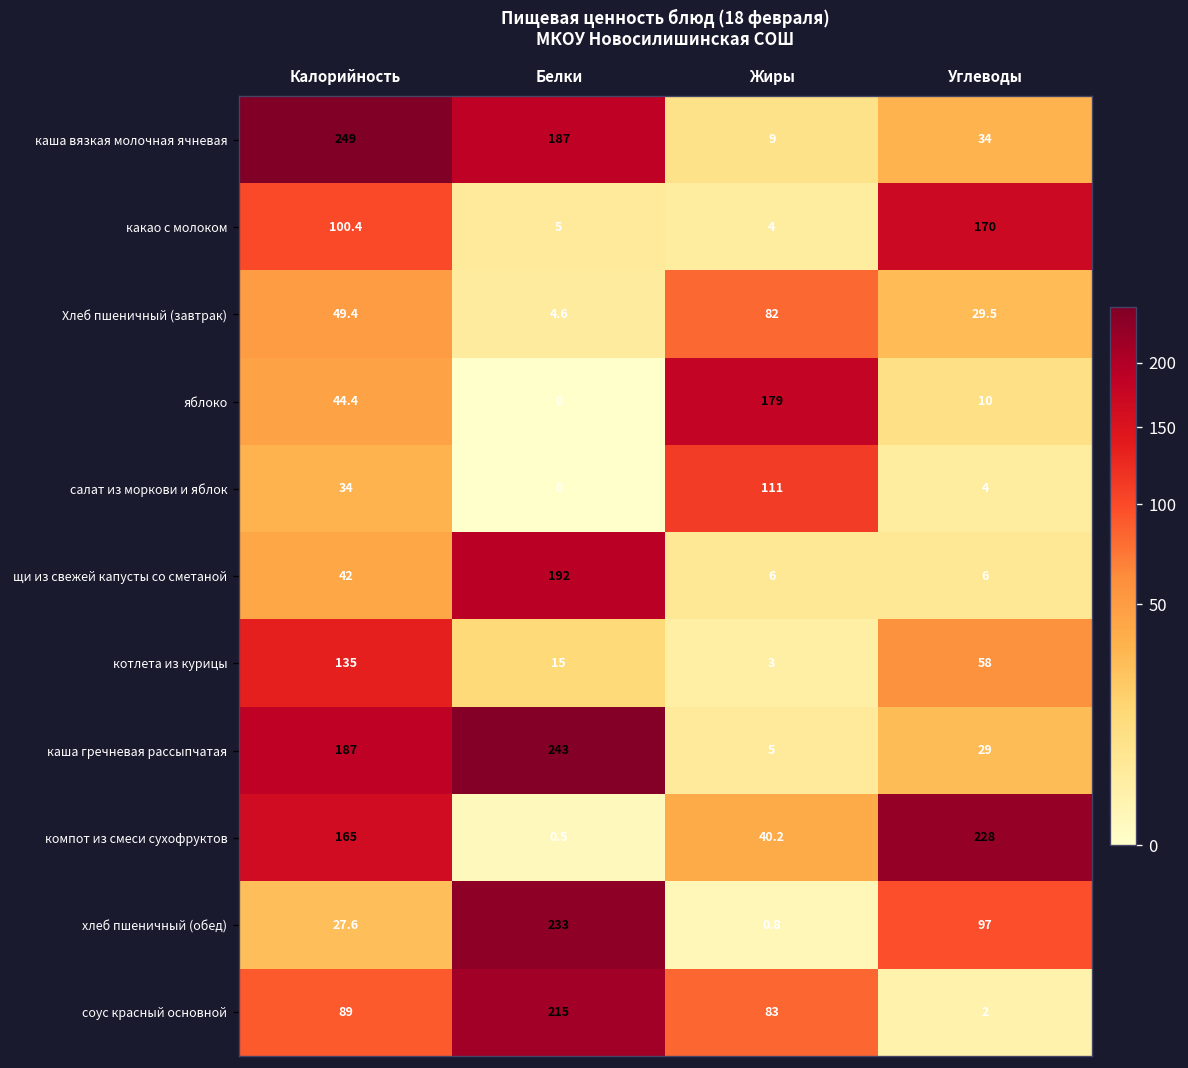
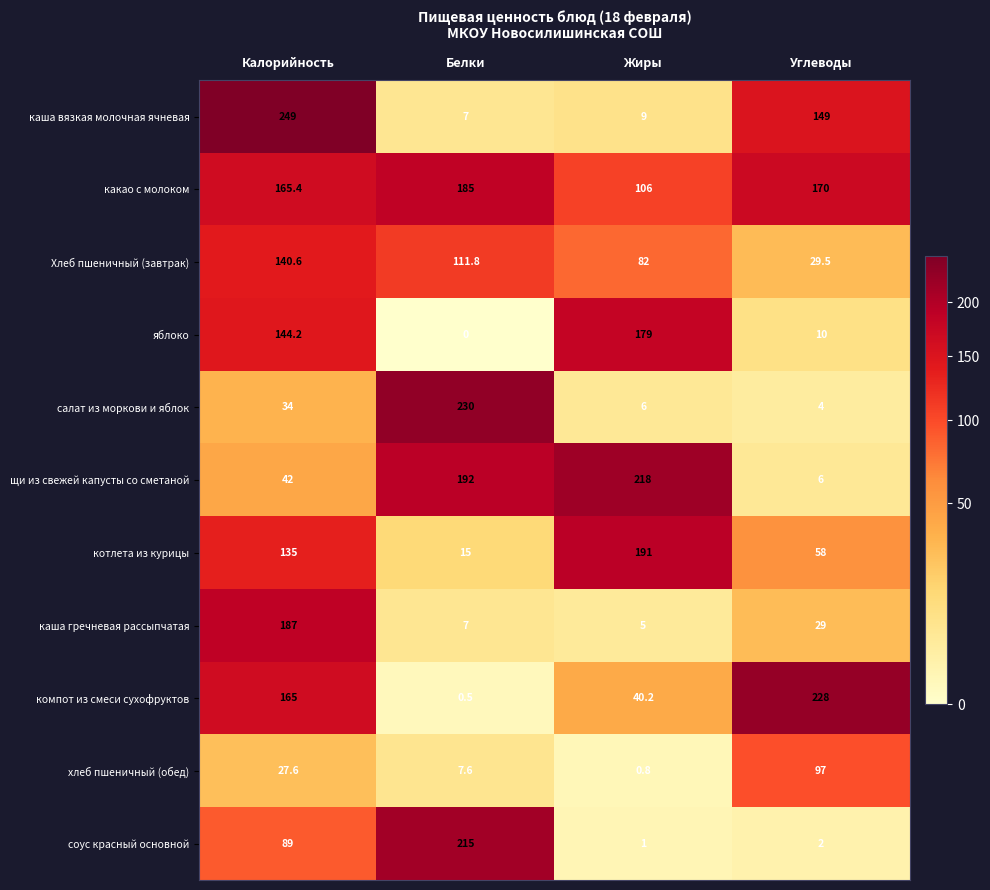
каша вязкая молочная ячневая, Белки: 187 -> 7
каша вязкая молочная ячневая, Углеводы: 34 -> 149
какао с молоком, Калорийность: 100.4 -> 165.4
какао с молоком, Белки: 5 -> 185
какао с молоком, Жиры: 4 -> 106
Хлеб пшеничный (завтрак), Калорийность: 49.4 -> 140.6
Хлеб пшеничный (завтрак), Белки: 4.6 -> 111.8
яблоко, Калорийность: 44.4 -> 144.2
салат из моркови и яблок, Белки: 0 -> 230
салат из моркови и яблок, Жиры: 111 -> 6
щи из свежей капусты со сметаной, Жиры: 6 -> 218
котлета из курицы, Жиры: 3 -> 191
каша гречневая рассыпчатая, Белки: 243 -> 7
хлеб пшеничный (обед), Белки: 233 -> 7.6
соус красный основной, Жиры: 83 -> 1
